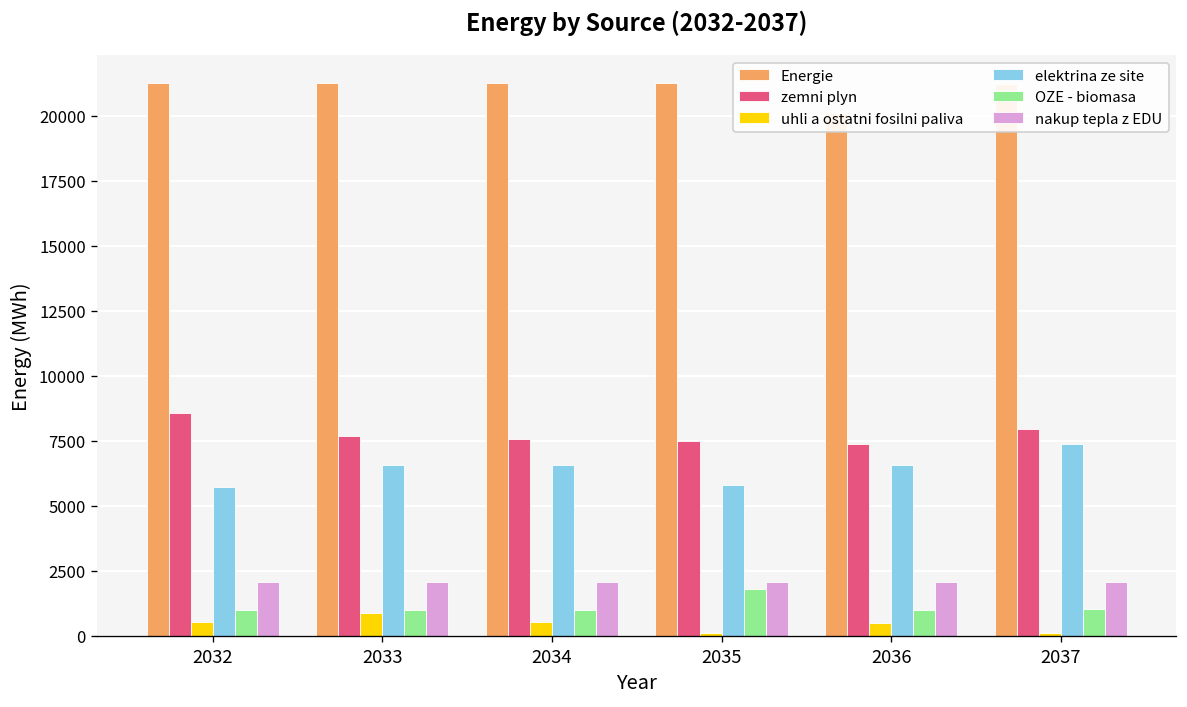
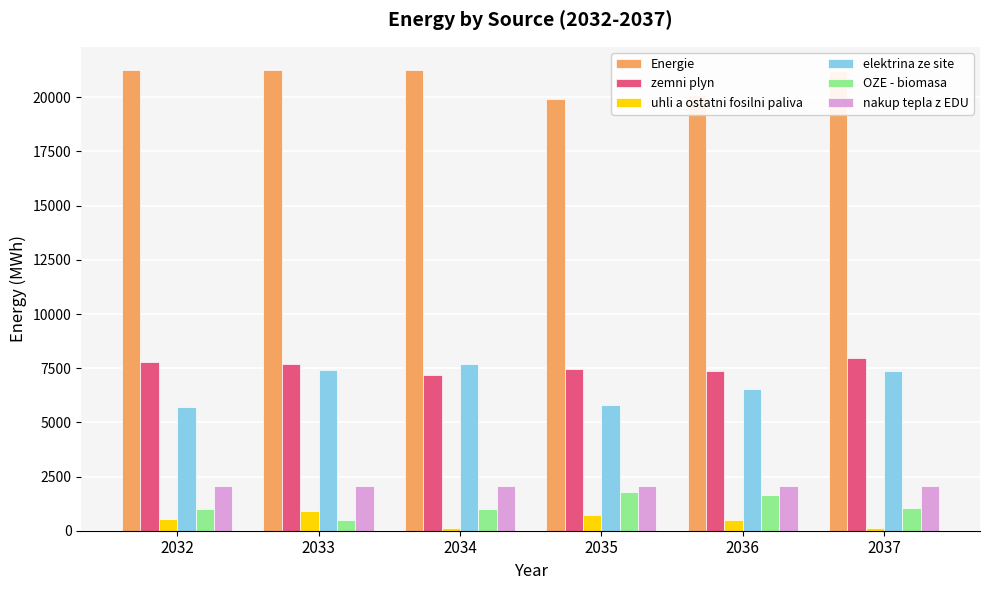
zemni plyn, 2032: 8600 -> 7800
elektrina ze site, 2033: 6600 -> 7400
OZE - biomasa, 2033: 1000 -> 500
zemni plyn, 2034: 7600 -> 7200
uhli a ostatni fosilni paliva, 2034: 500 -> 100
elektrina ze site, 2034: 6600 -> 7700
Energie, 2035: 21200 -> 19900
uhli a ostatni fosilni paliva, 2035: 100 -> 700
OZE - biomasa, 2036: 1000 -> 1600
